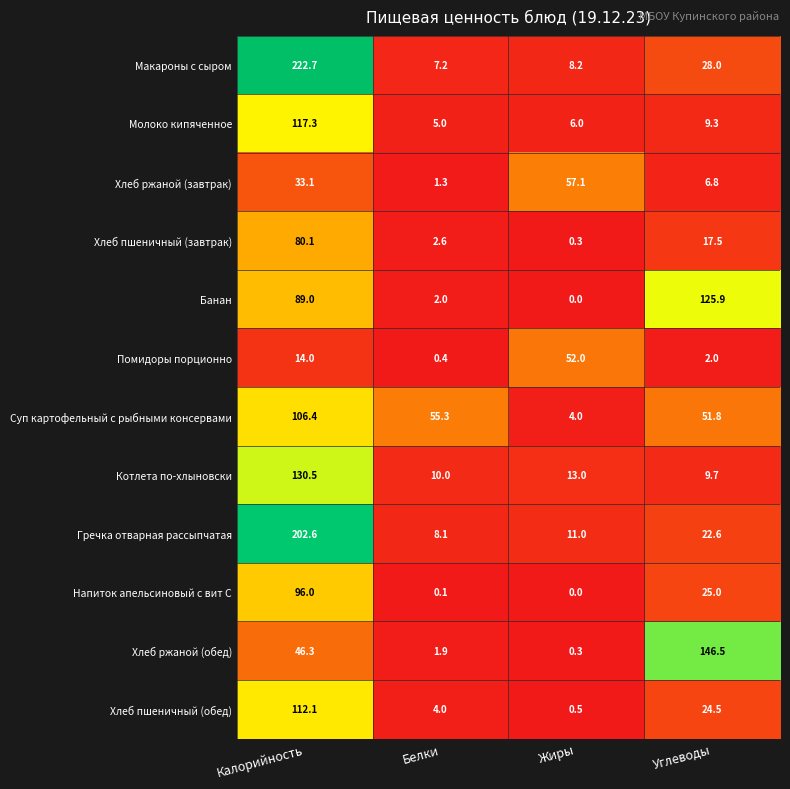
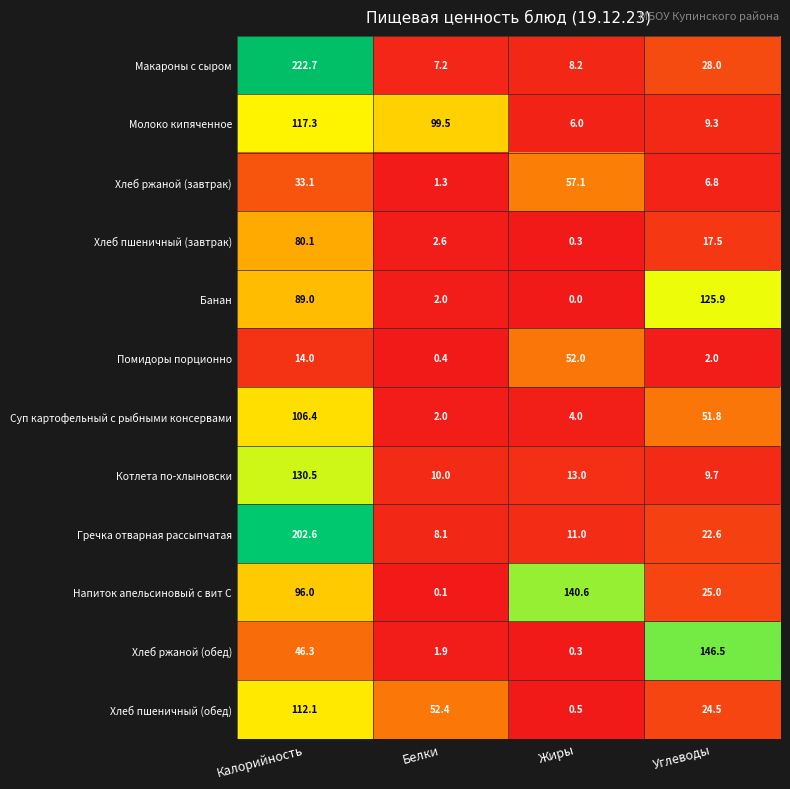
Молоко кипяченное, Белки: 5.0 -> 99.5
Суп картофельный с рыбными консервами, Белки: 55.3 -> 2.0
Напиток апельсиновый с вит С, Жиры: 0.0 -> 140.6
Хлеб пшеничный (обед), Белки: 4.0 -> 52.4
